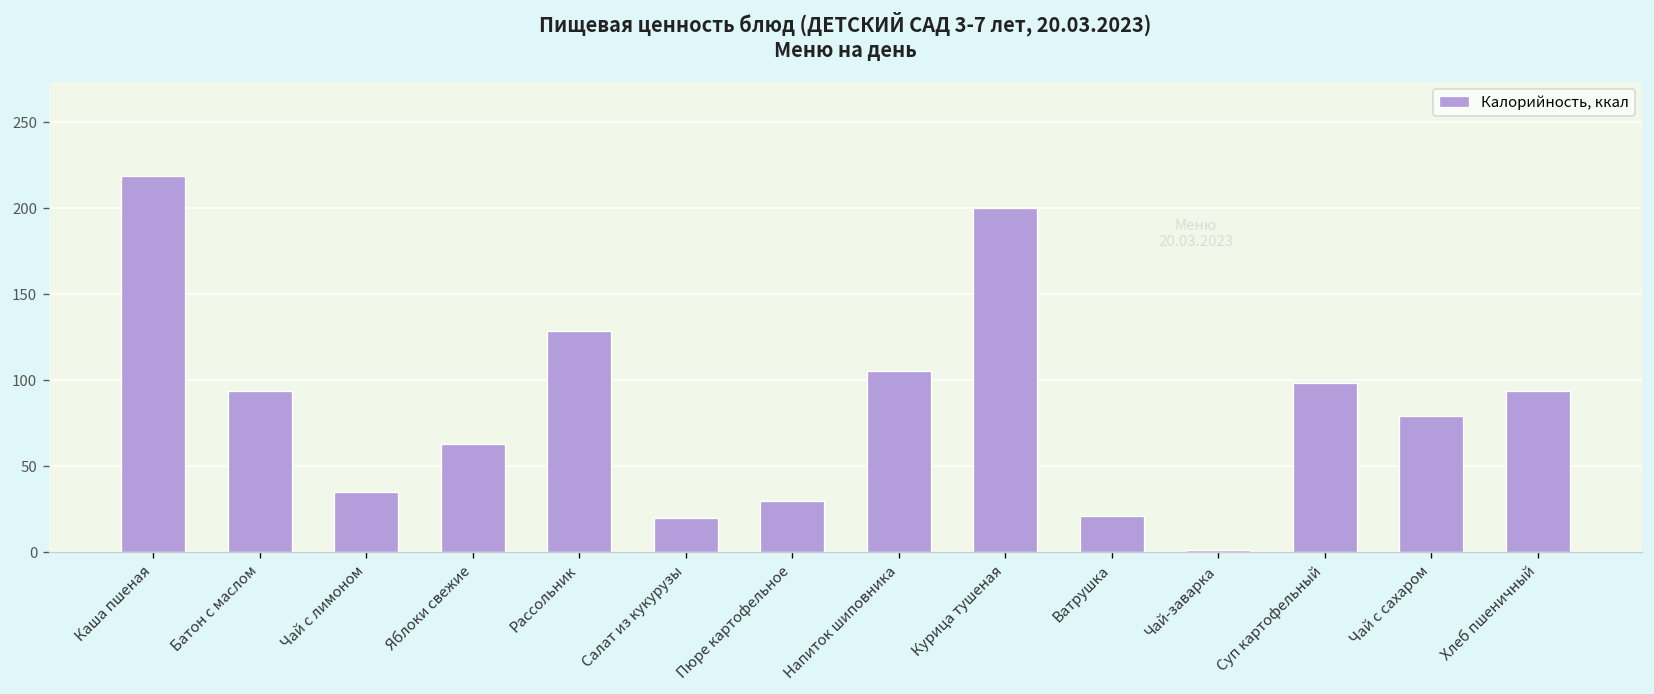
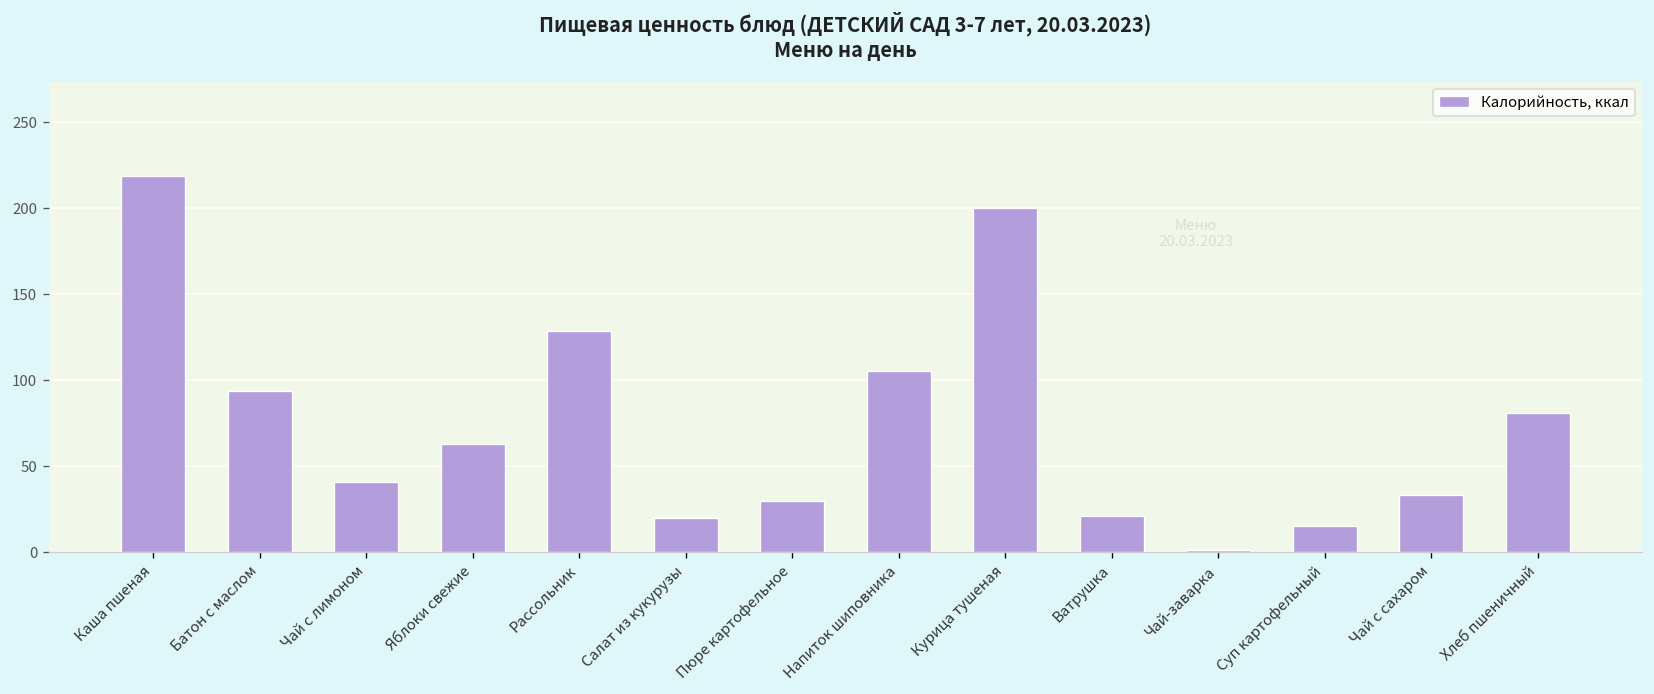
Чай с лимоном: 35 -> 41
Суп картофельный: 99 -> 15
Чай с сахаром: 79 -> 34
Хлеб пшеничный: 94 -> 81
